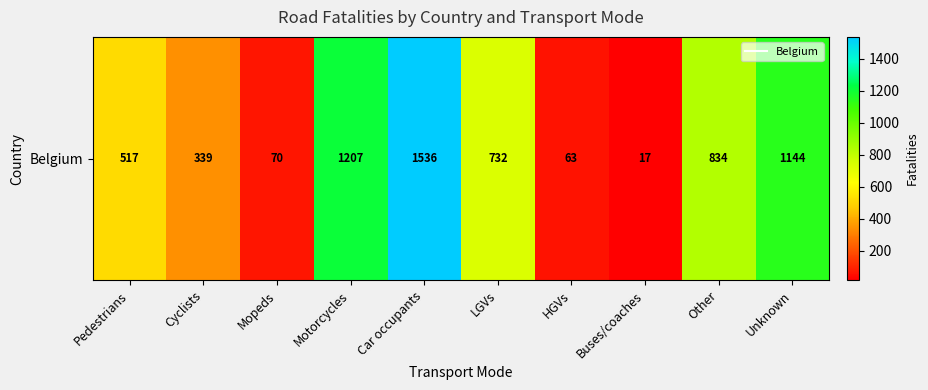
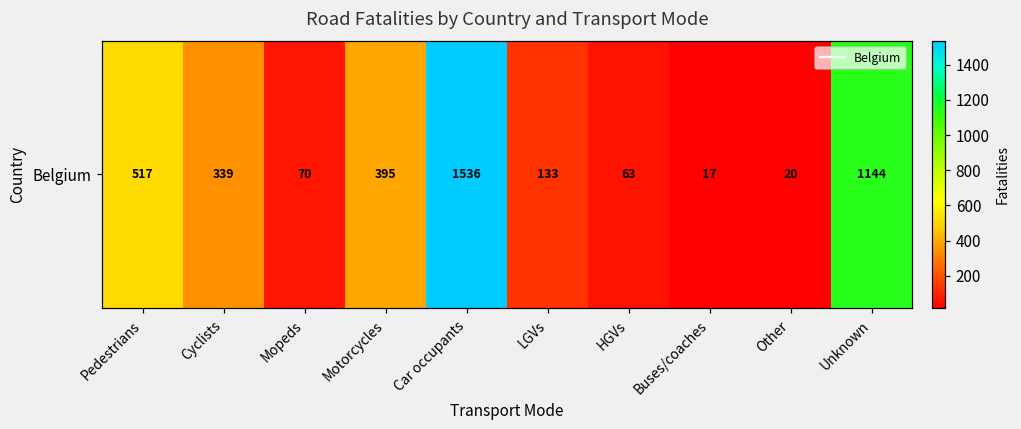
Belgium, Motorcycles: 1207 -> 395
Belgium, LGVs: 732 -> 133
Belgium, Other: 834 -> 20
